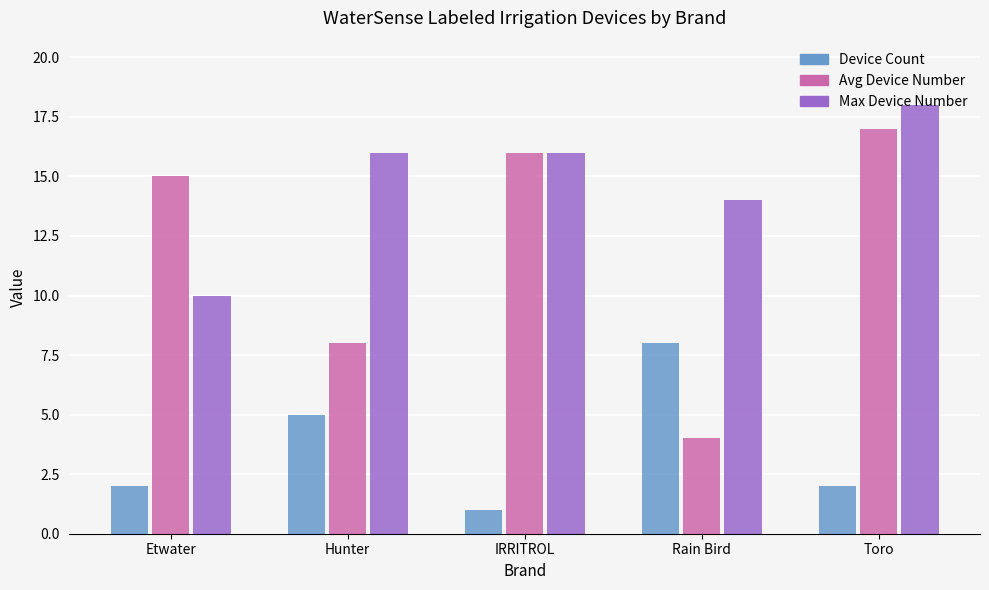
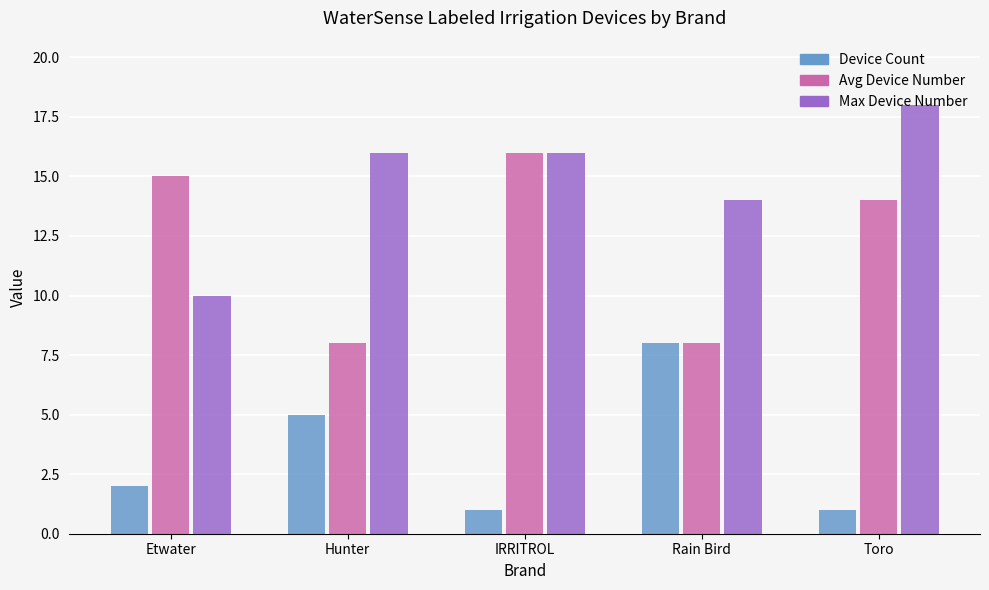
Avg Device Number, Rain Bird: 4 -> 8
Device Count, Toro: 2 -> 1
Avg Device Number, Toro: 17 -> 14
